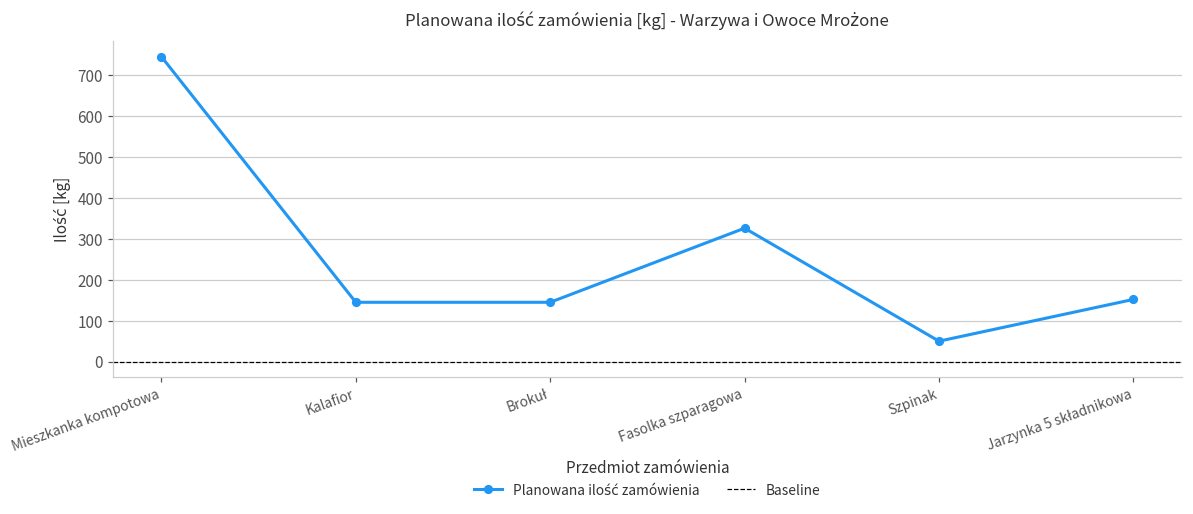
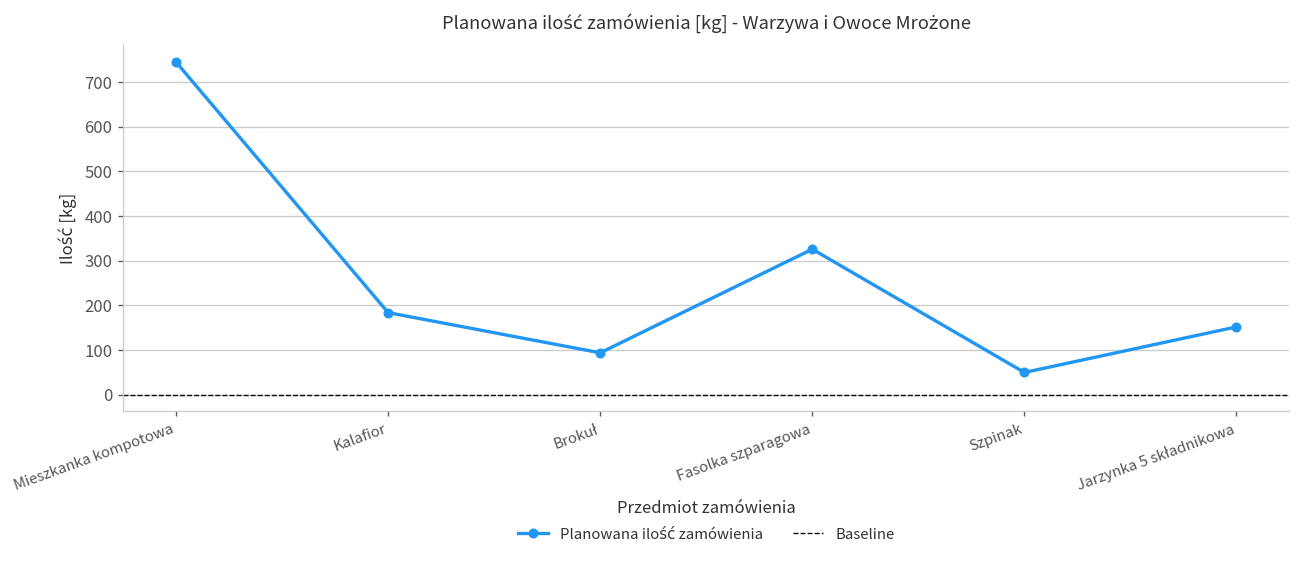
Kalafior: 150 -> 180
Brokuł: 150 -> 90
